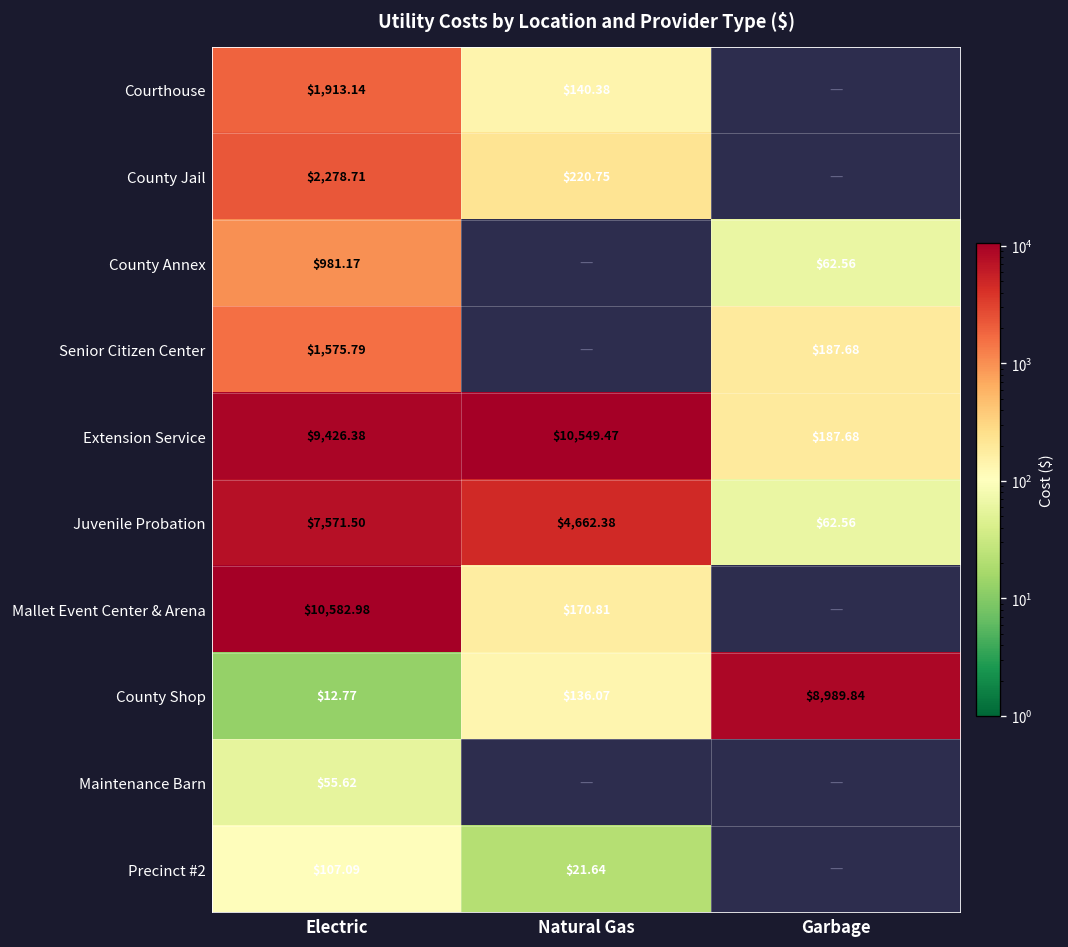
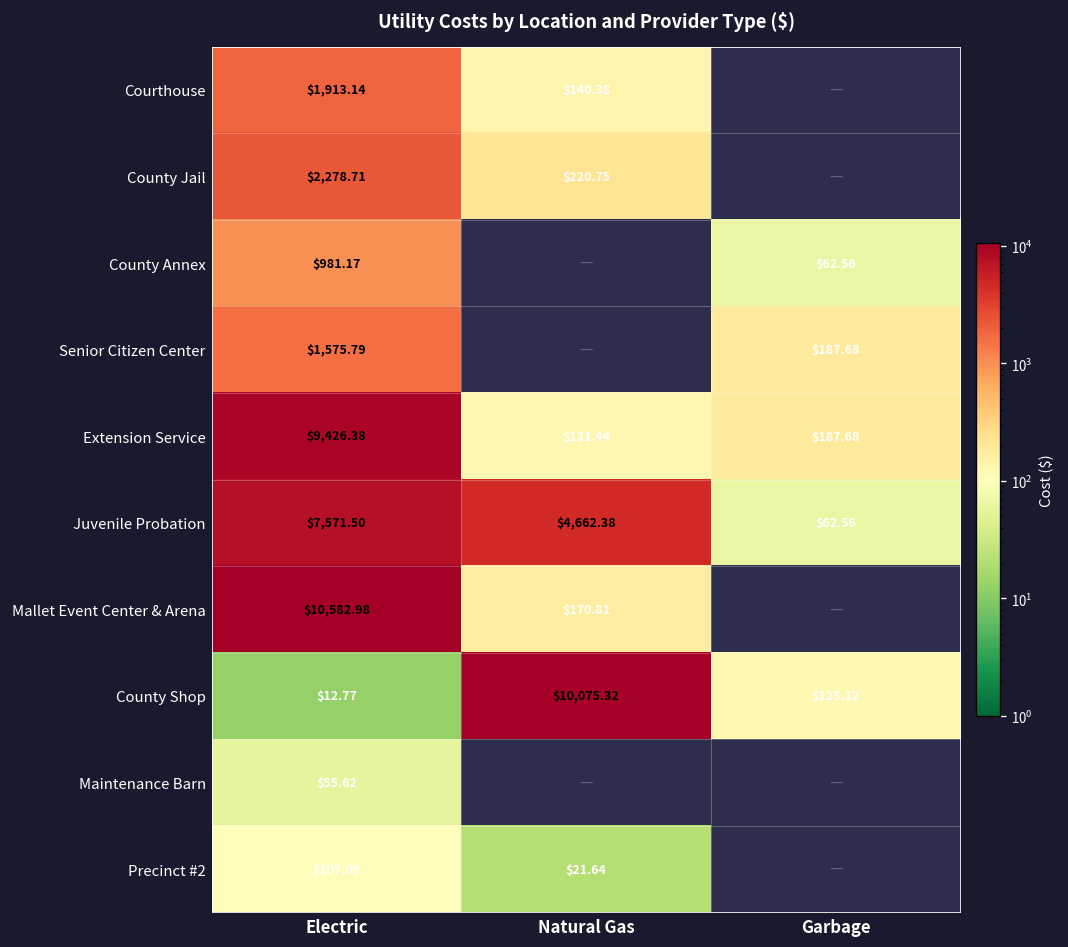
Extension Service, Natural Gas: $10,549.47 -> $131.44
County Shop, Natural Gas: $136.07 -> $10,075.32
County Shop, Garbage: $8,989.84 -> $125.12
